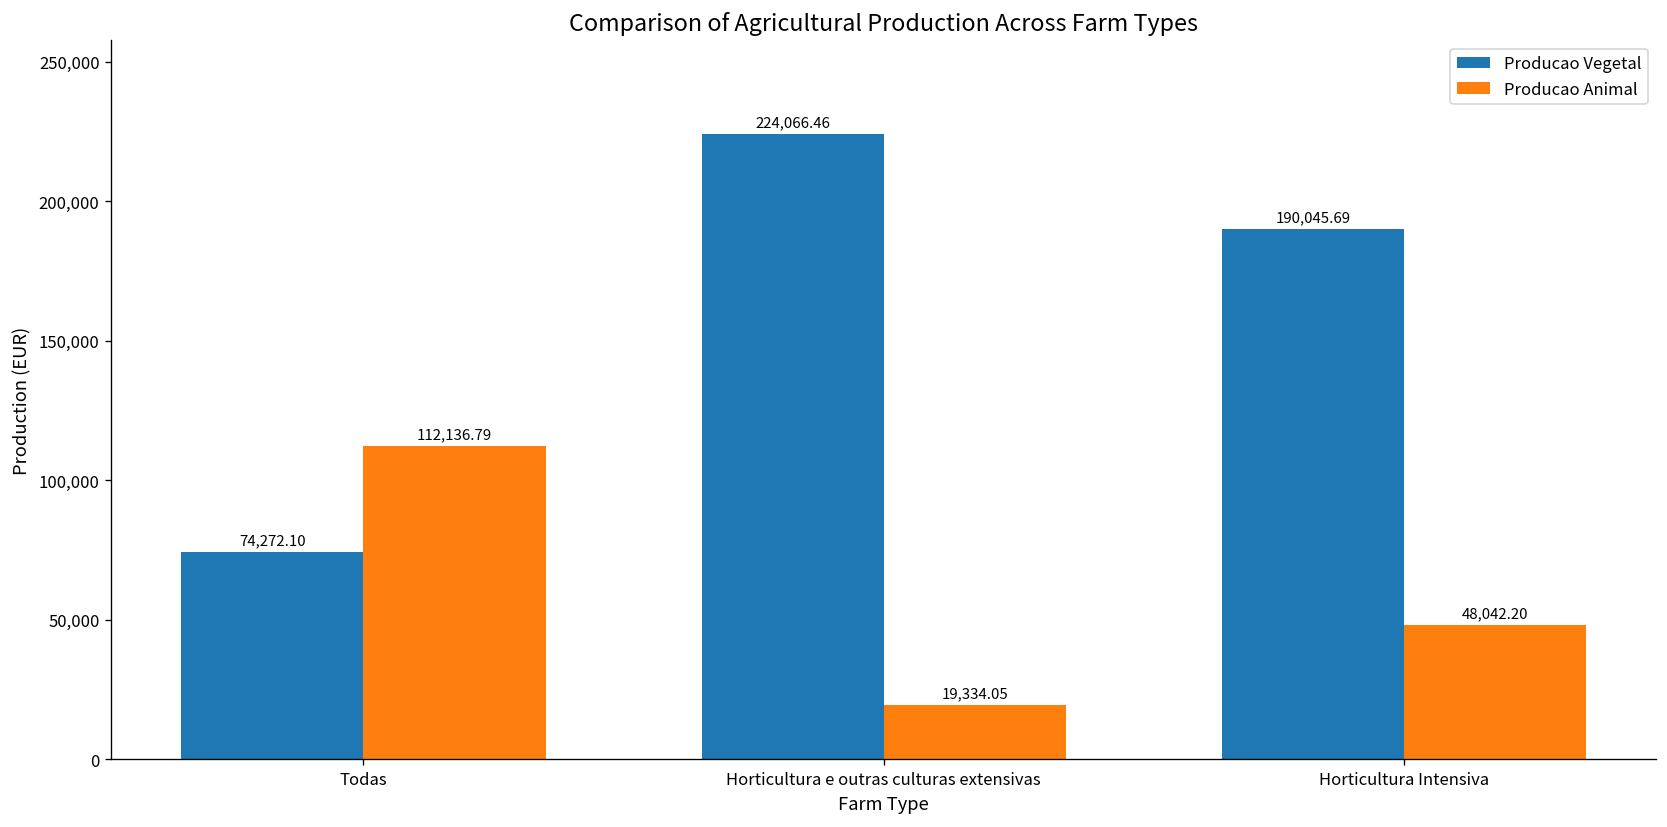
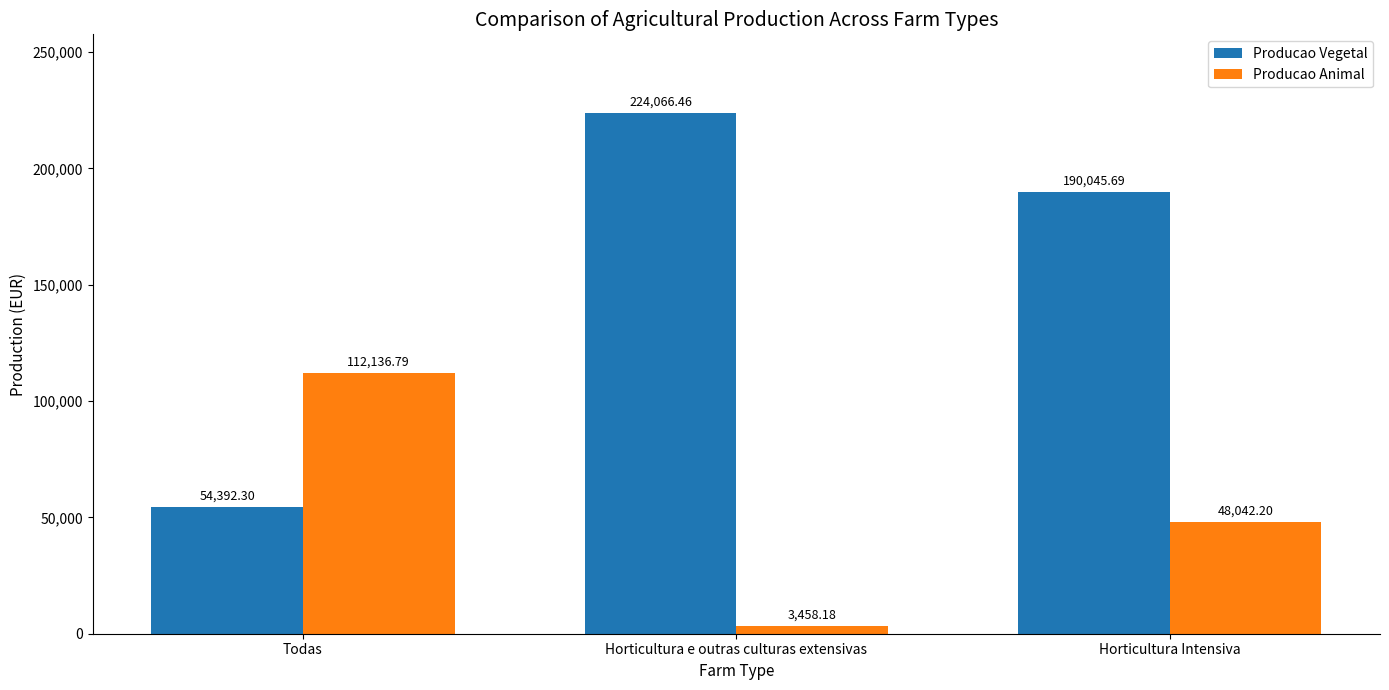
Producao Vegetal, Todas: 74,272.10 -> 54,392.30
Producao Animal, Horticultura e outras culturas extensivas: 19,334.05 -> 3,458.18
